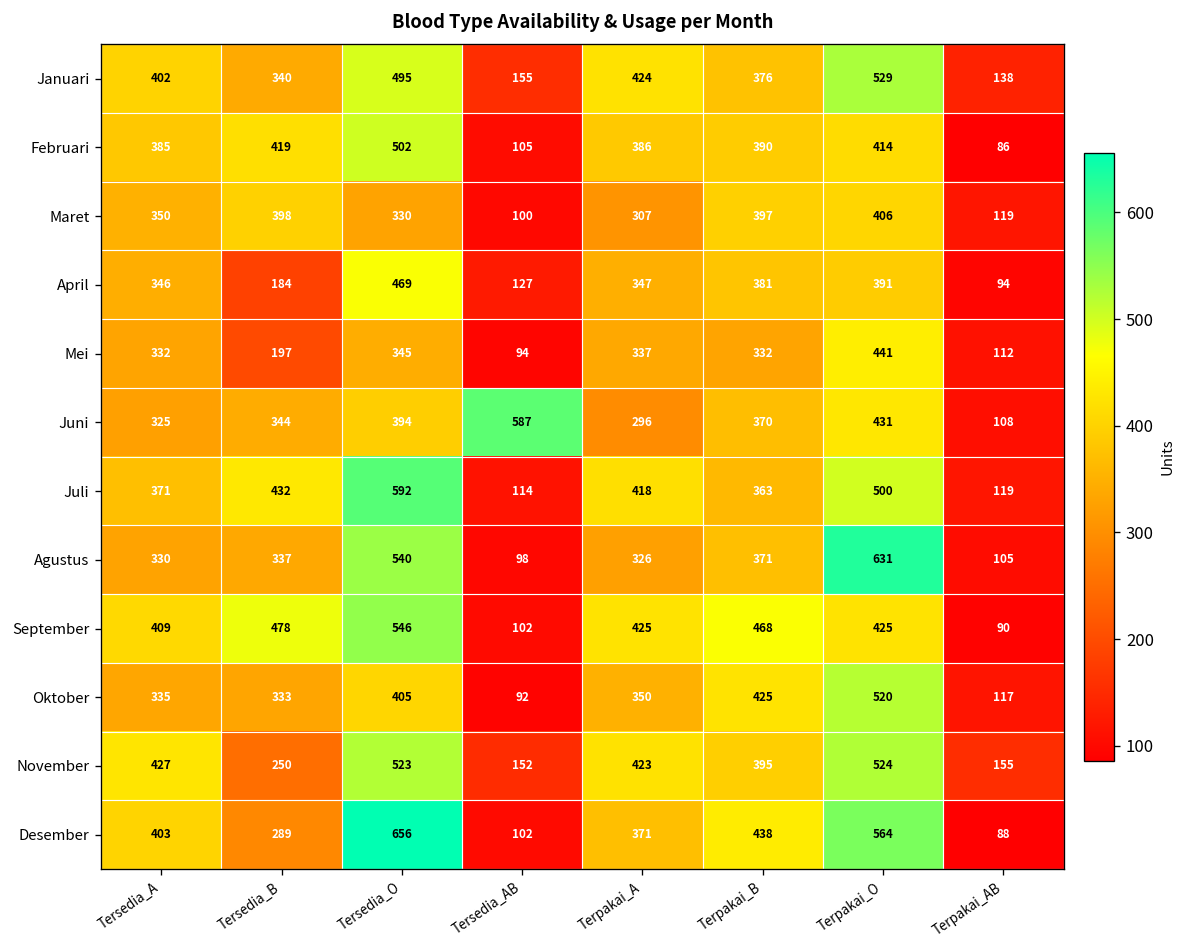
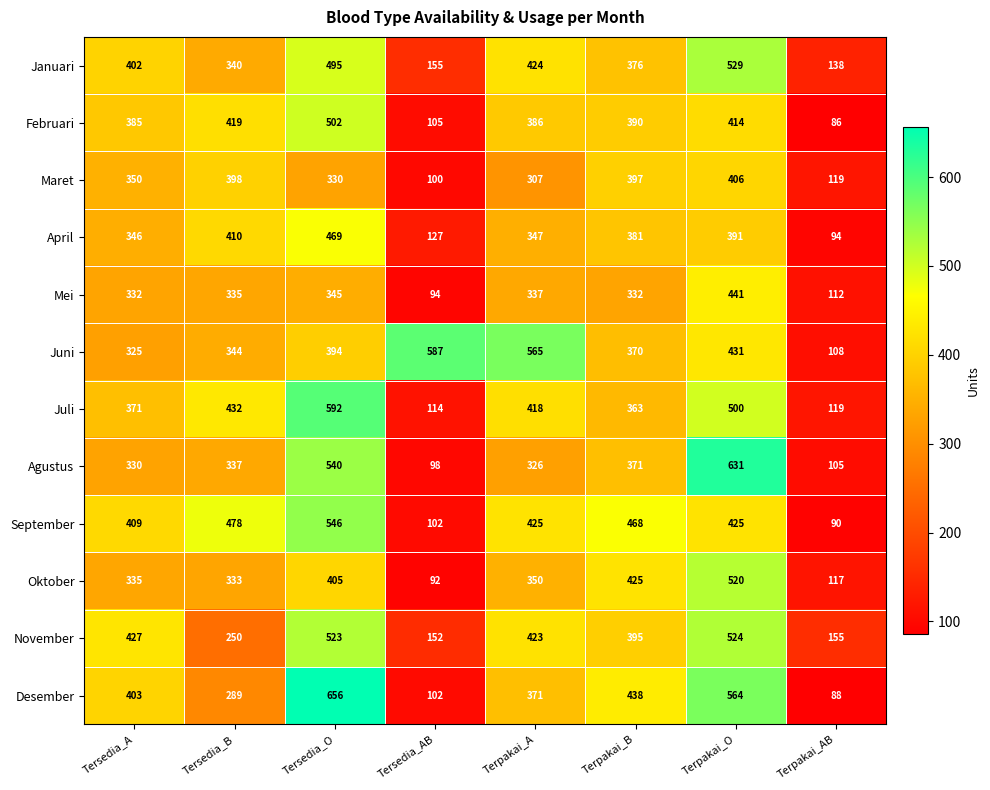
April, Tersedia_B: 184 -> 410
Mei, Tersedia_B: 197 -> 335
Juni, Terpakai_A: 296 -> 565
